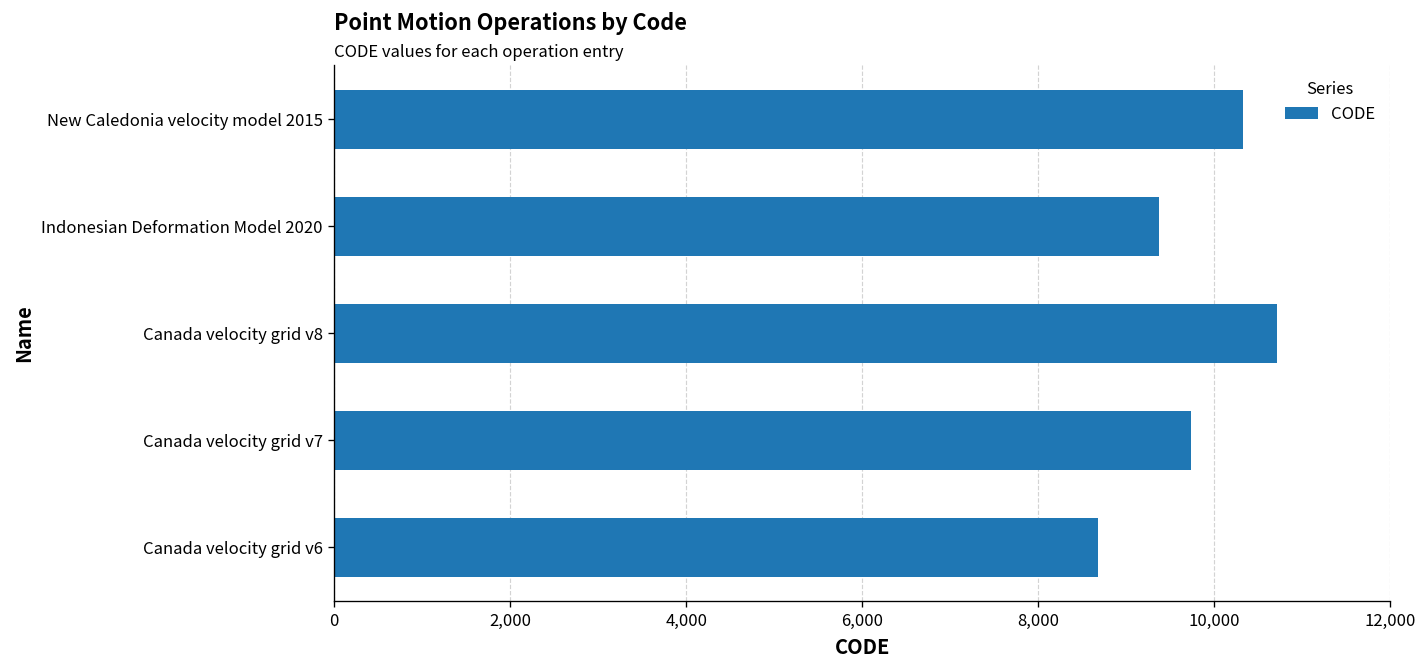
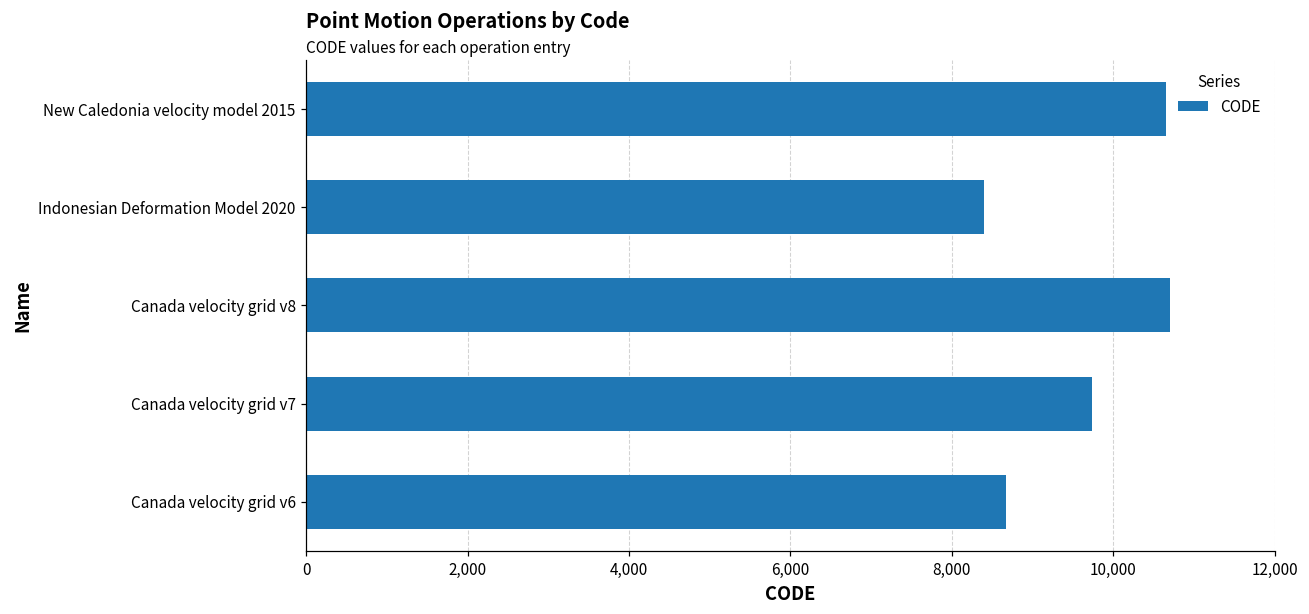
New Caledonia velocity model 2015: 10,300 -> 10,700
Indonesian Deformation Model 2020: 9,400 -> 8,400
